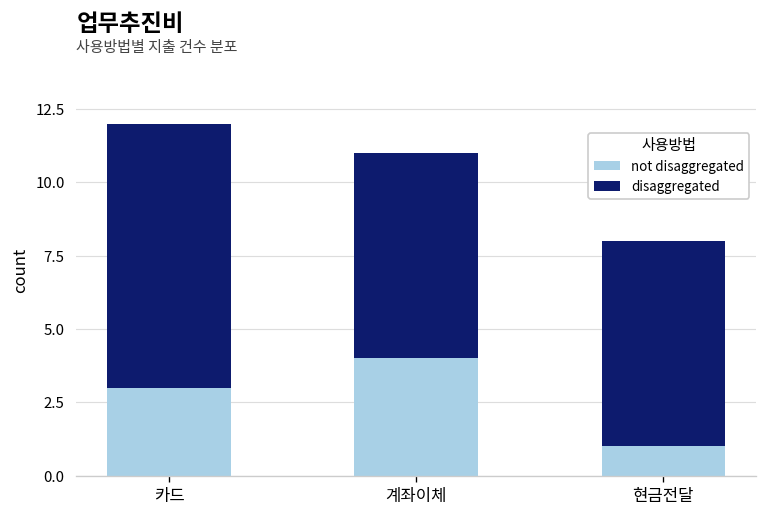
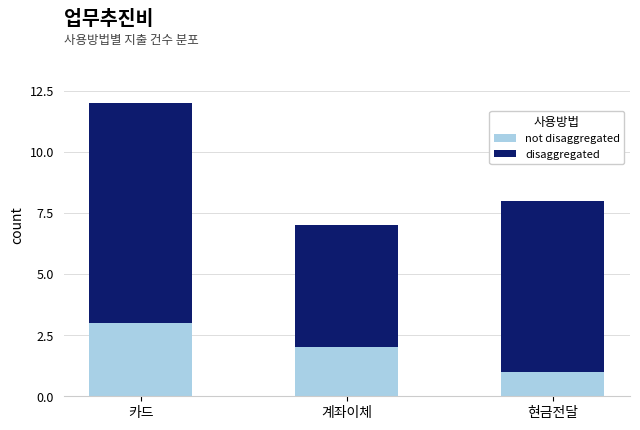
not disaggregated, 계좌이체: 4 -> 2
disaggregated, 계좌이체: 7 -> 5
